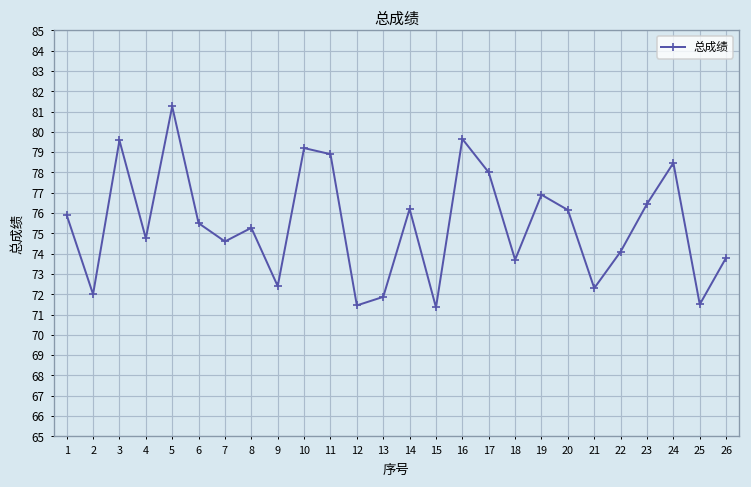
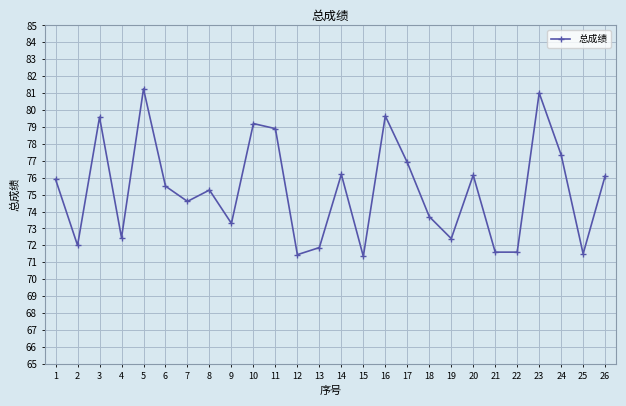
4: 74.8 -> 72.5
9: 72.4 -> 73.3
17: 78.0 -> 76.9
19: 76.9 -> 72.4
21: 72.3 -> 71.6
22: 74.1 -> 71.6
23: 76.5 -> 81.0
24: 78.5 -> 77.4
26: 73.8 -> 76.1
